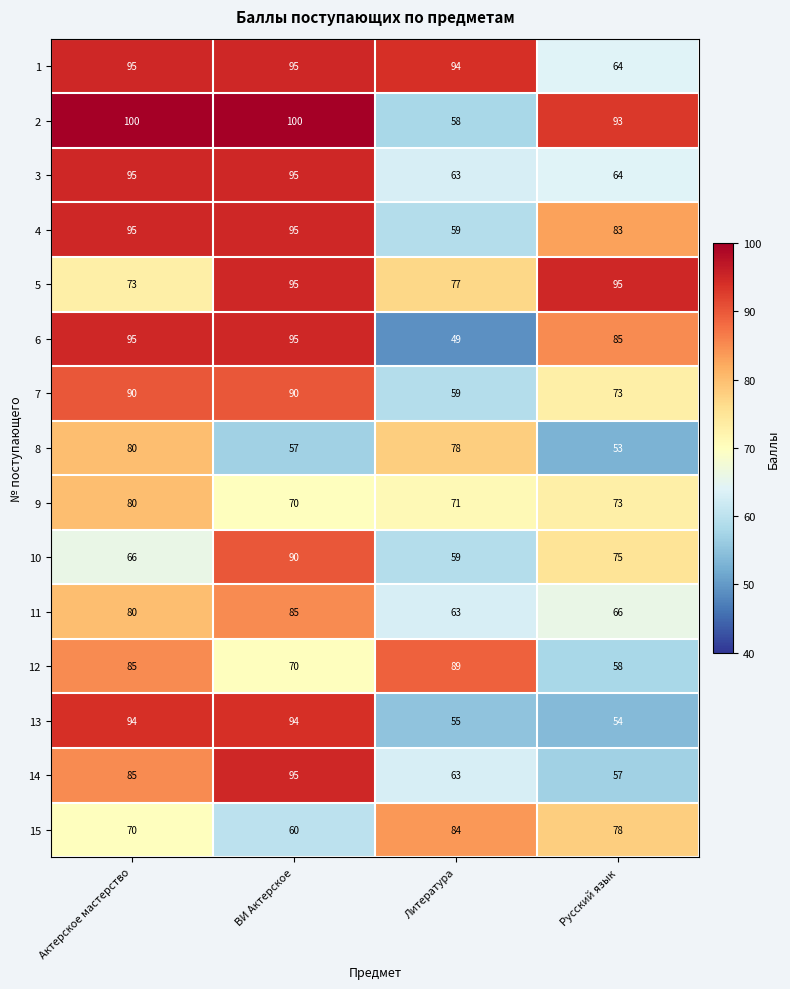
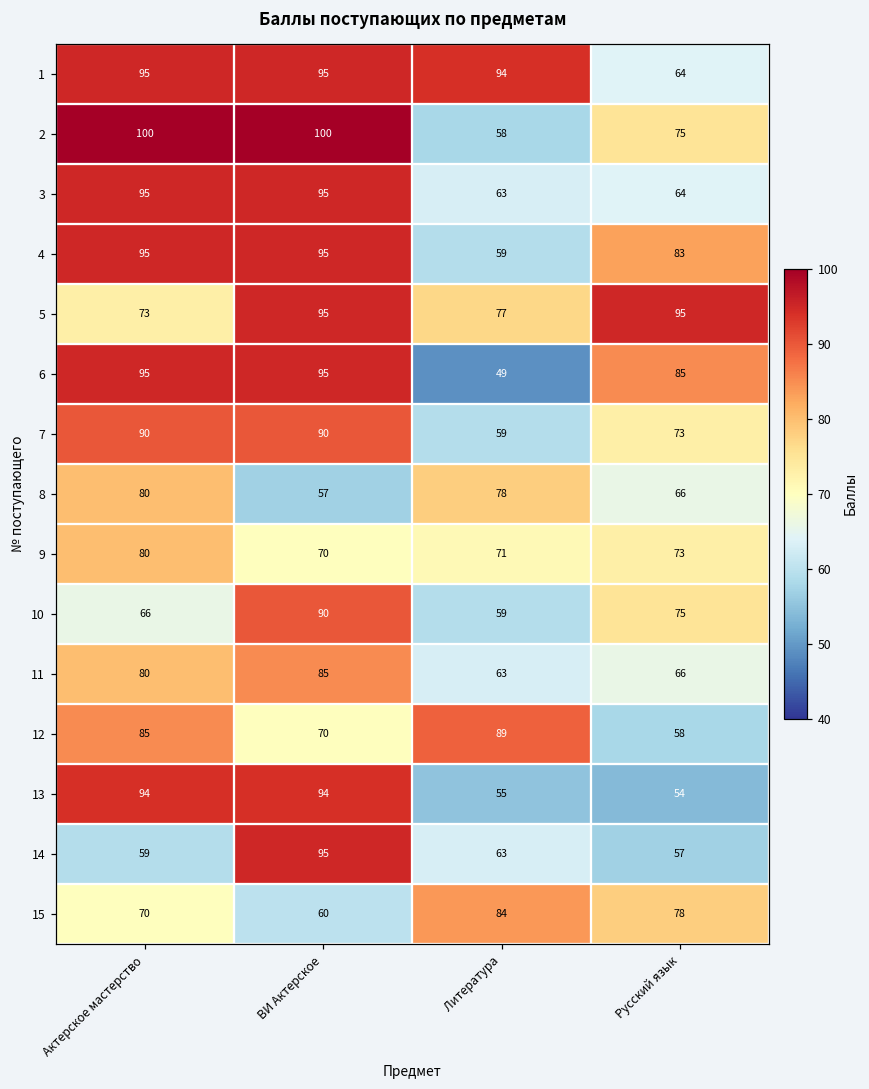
2, Русский язык: 93 -> 75
8, Русский язык: 53 -> 66
14, Актерское мастерство: 85 -> 59
